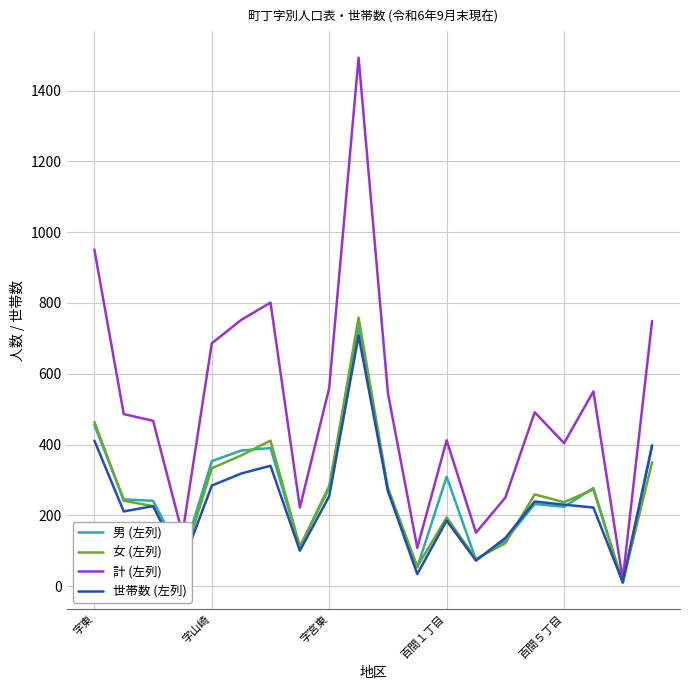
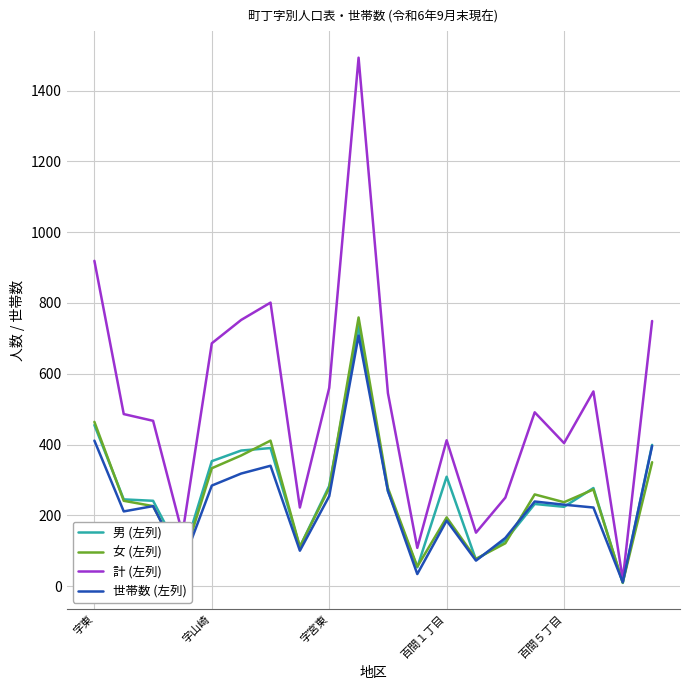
計 (左列), 字東: 950 -> 920
